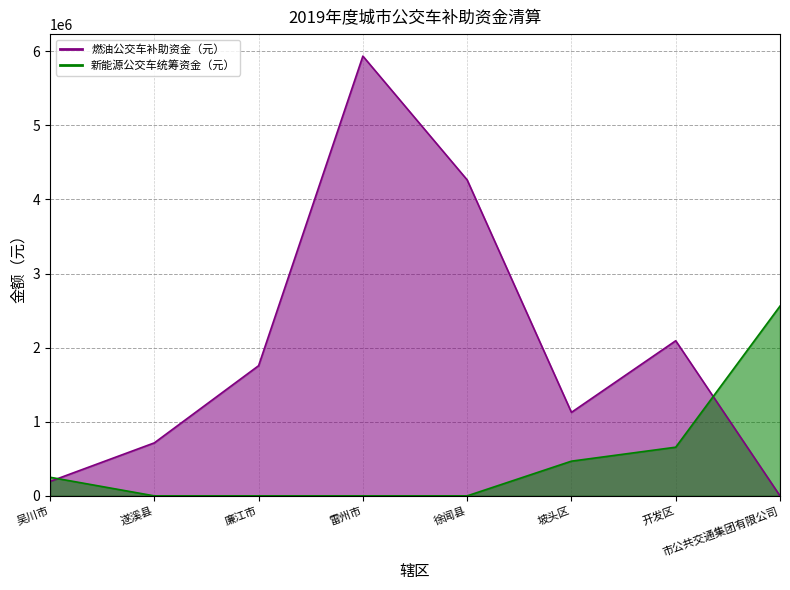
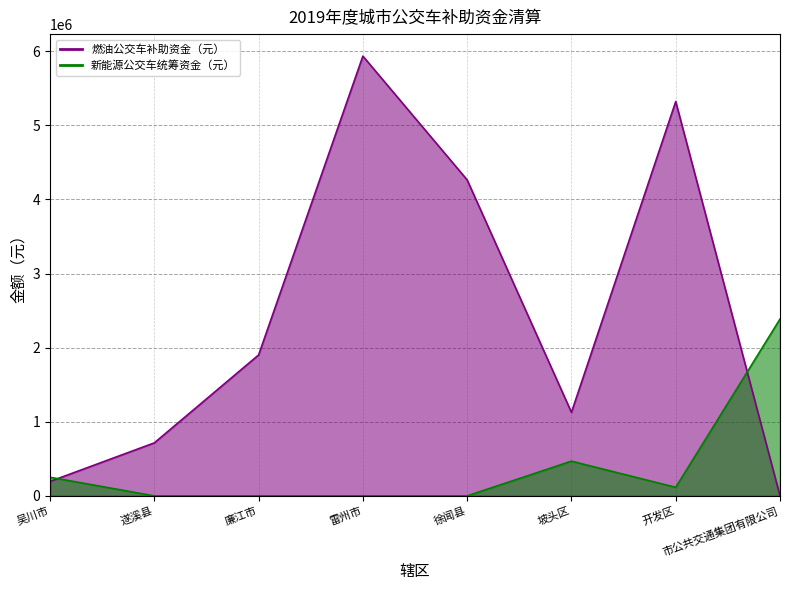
燃油公交车补助资金（元）, 廉江市: 1800000 -> 1900000
燃油公交车补助资金（元）, 开发区: 2100000 -> 5300000
新能源公交车统筹资金（元）, 开发区: 700000 -> 100000
新能源公交车统筹资金（元）, 市公共交通集团有限公司: 2600000 -> 2400000
